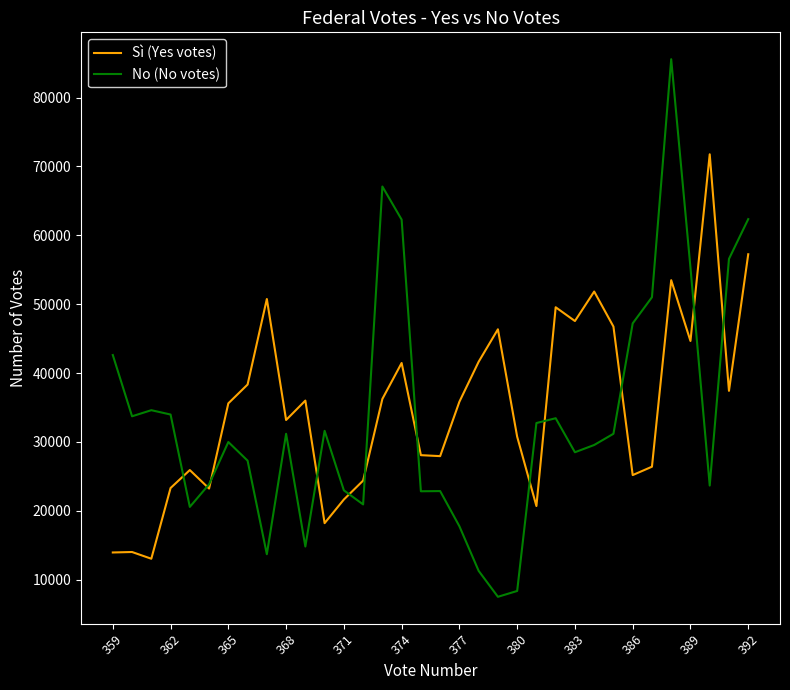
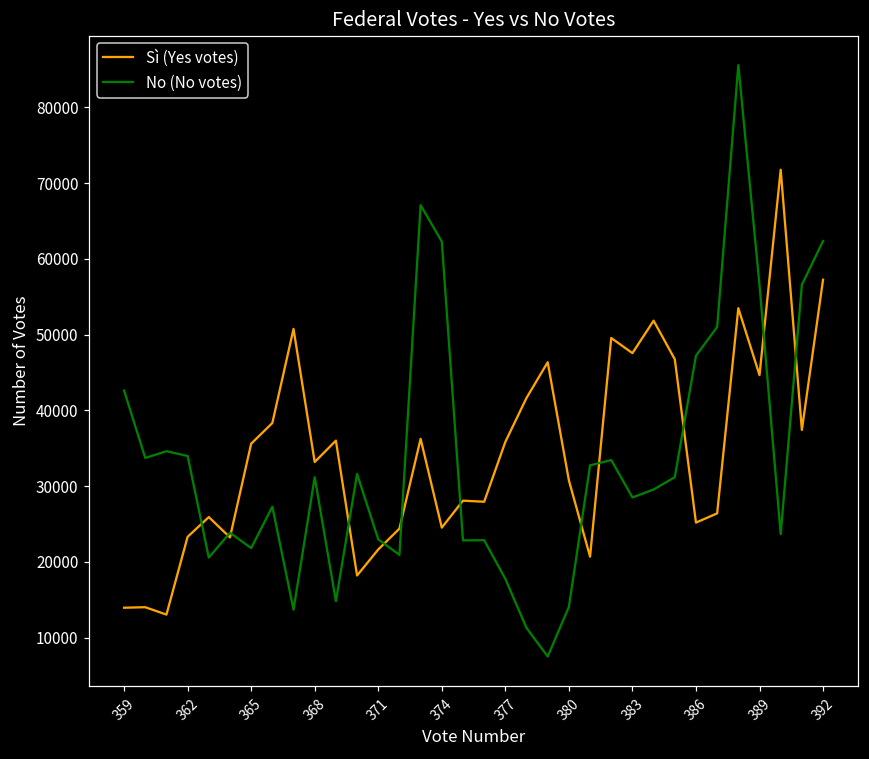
No (No votes), 365: 30000 -> 22000
Sì (Yes votes), 374: 41000 -> 25000
No (No votes), 380: 8000 -> 14000
No (No votes), 389: 55000 -> 57000
